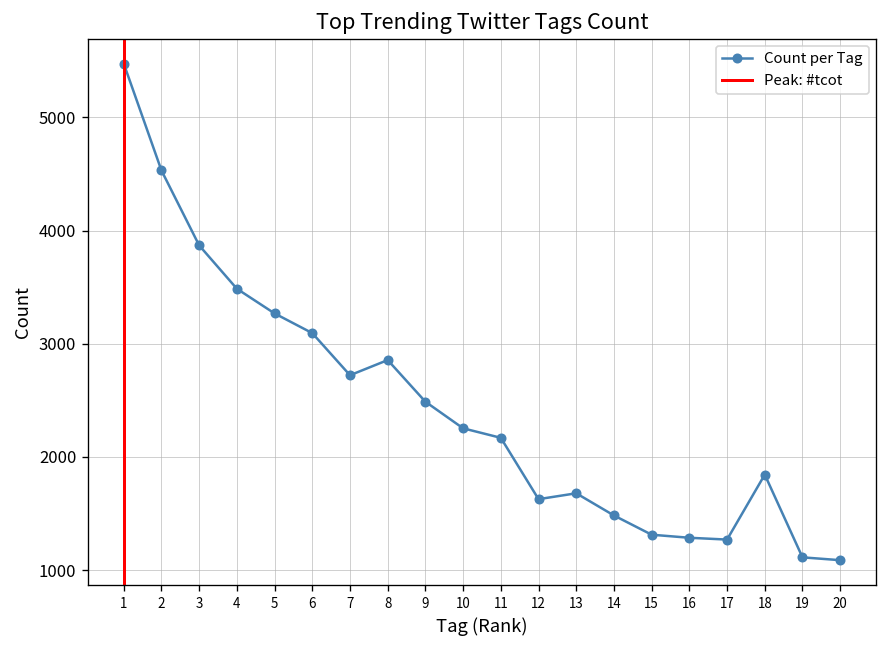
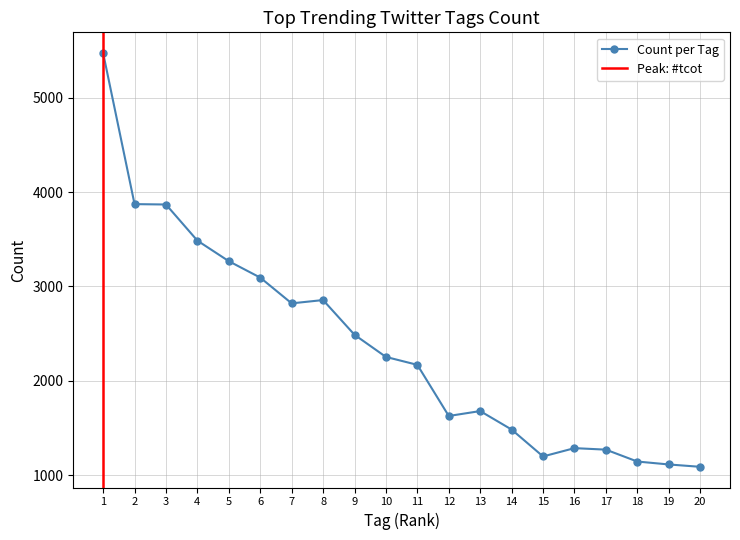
2: 4500 -> 3900
7: 2700 -> 2800
15: 1300 -> 1200
18: 1800 -> 1100
